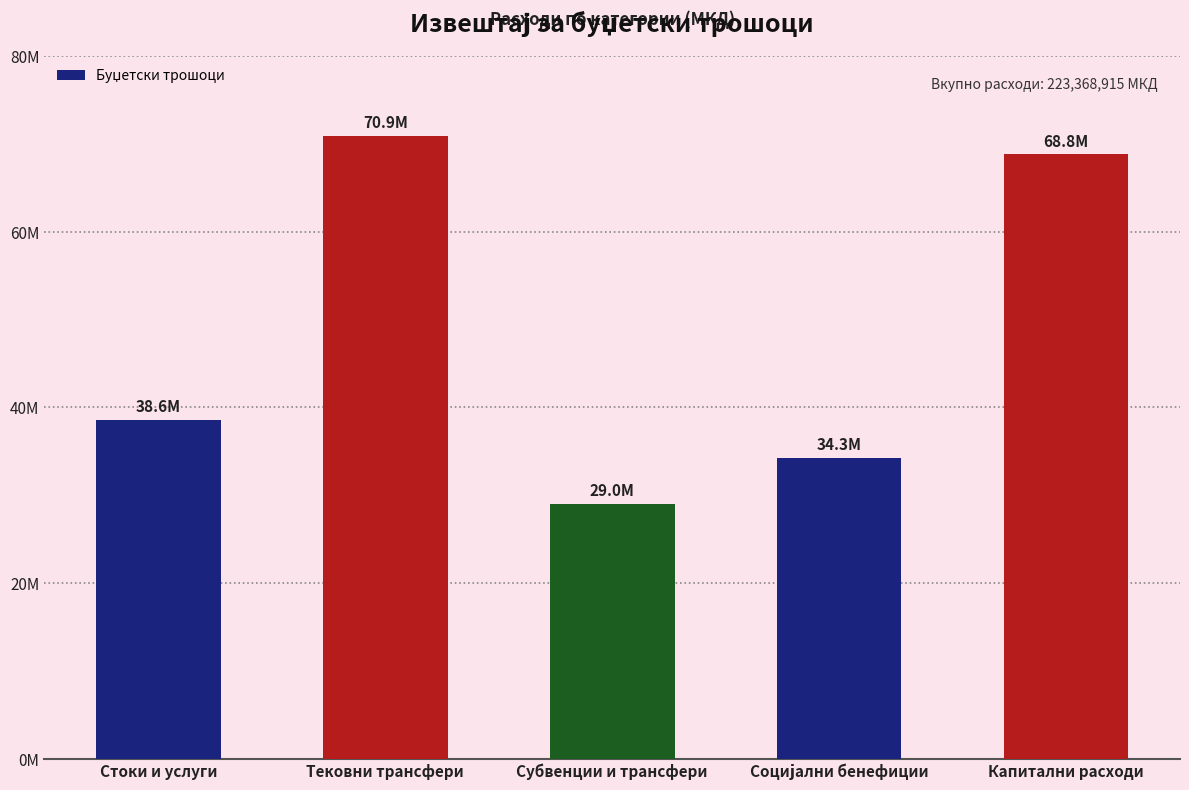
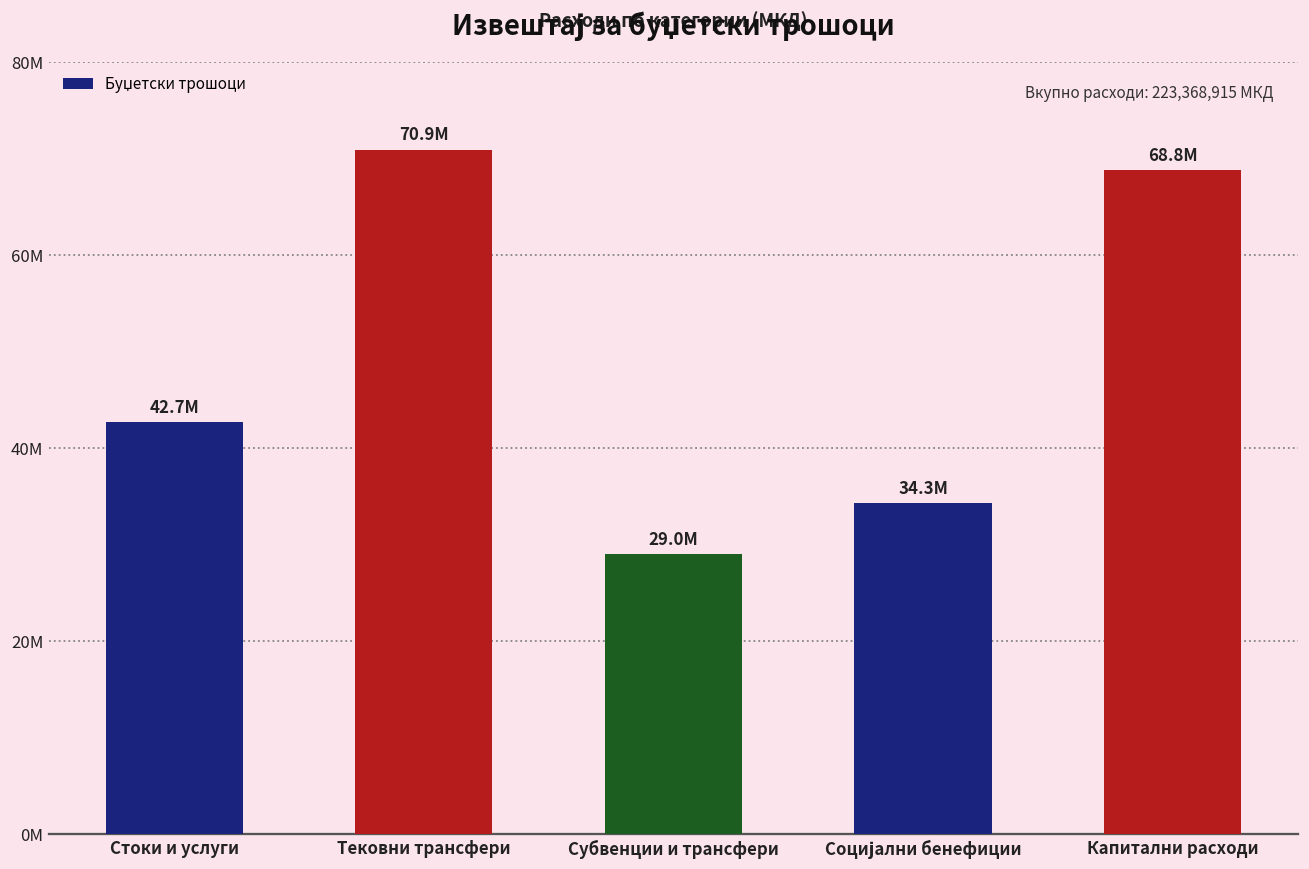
Стоки и услуги: 38.6M -> 42.7M
